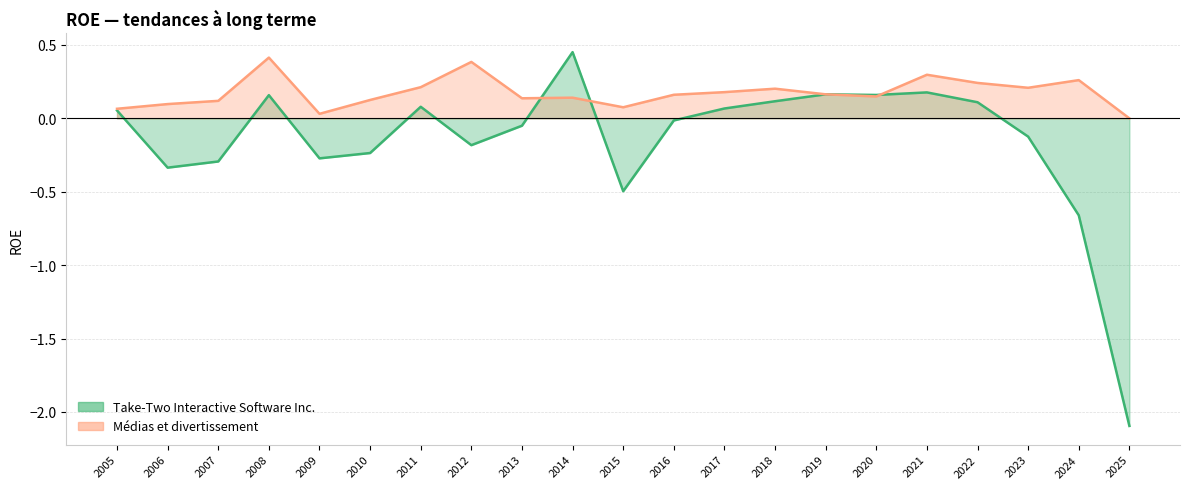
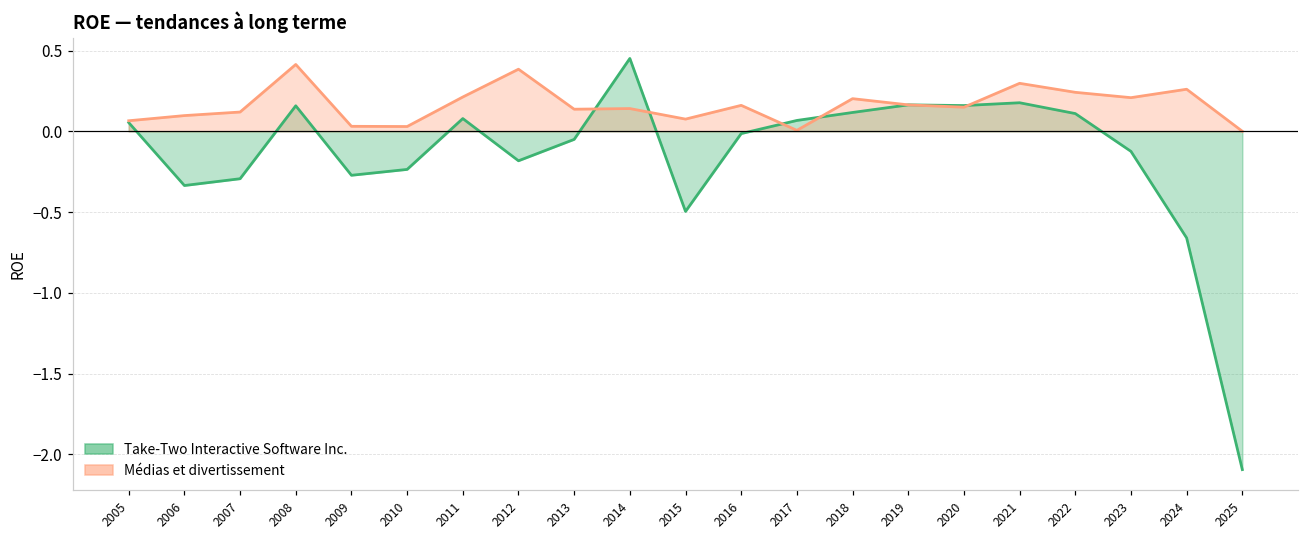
Médias et divertissement, 2010: 0.13 -> 0.03
Médias et divertissement, 2017: 0.18 -> 0.01
